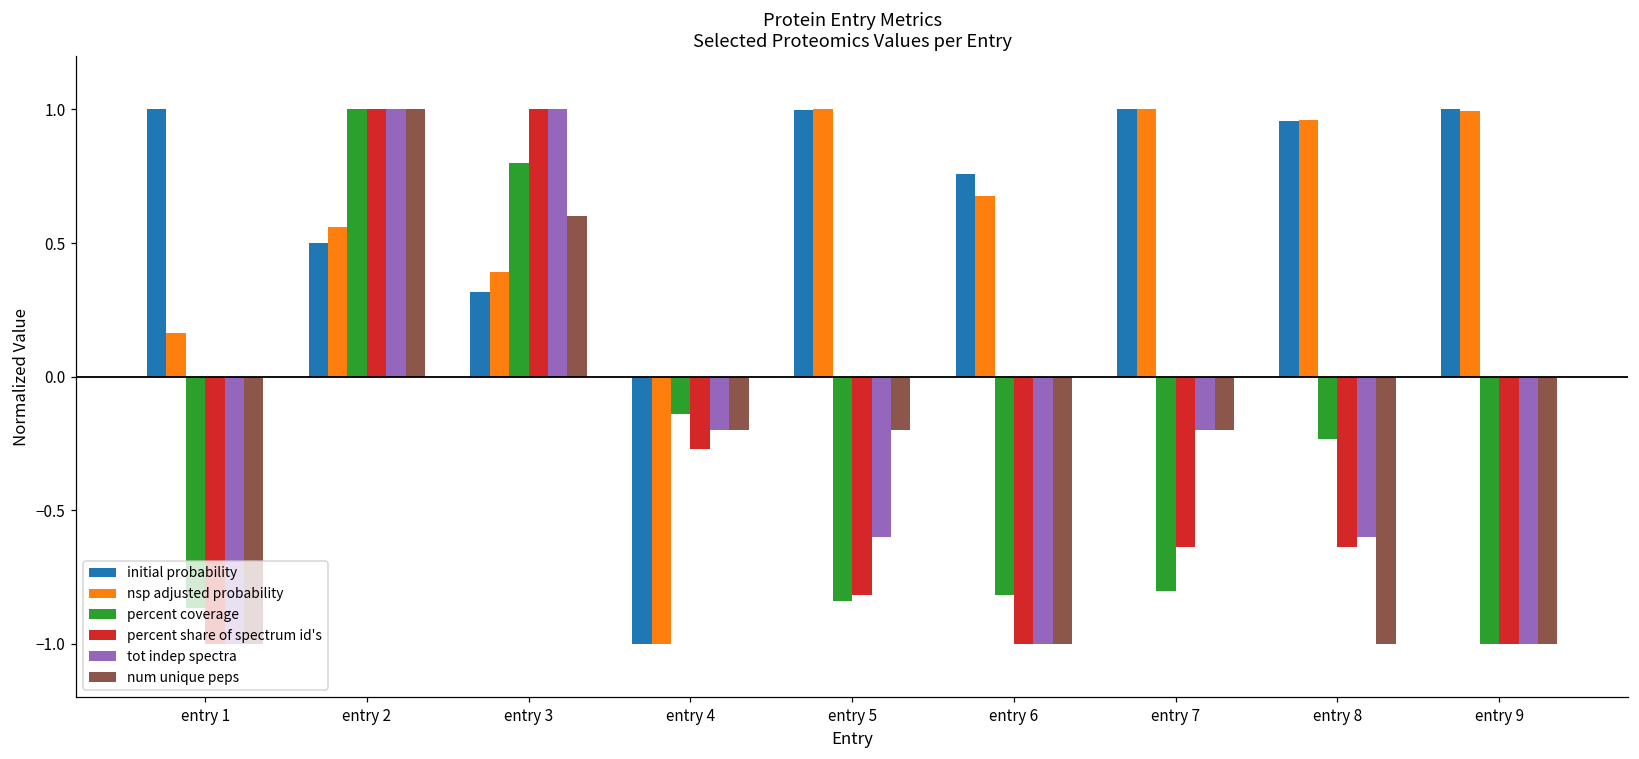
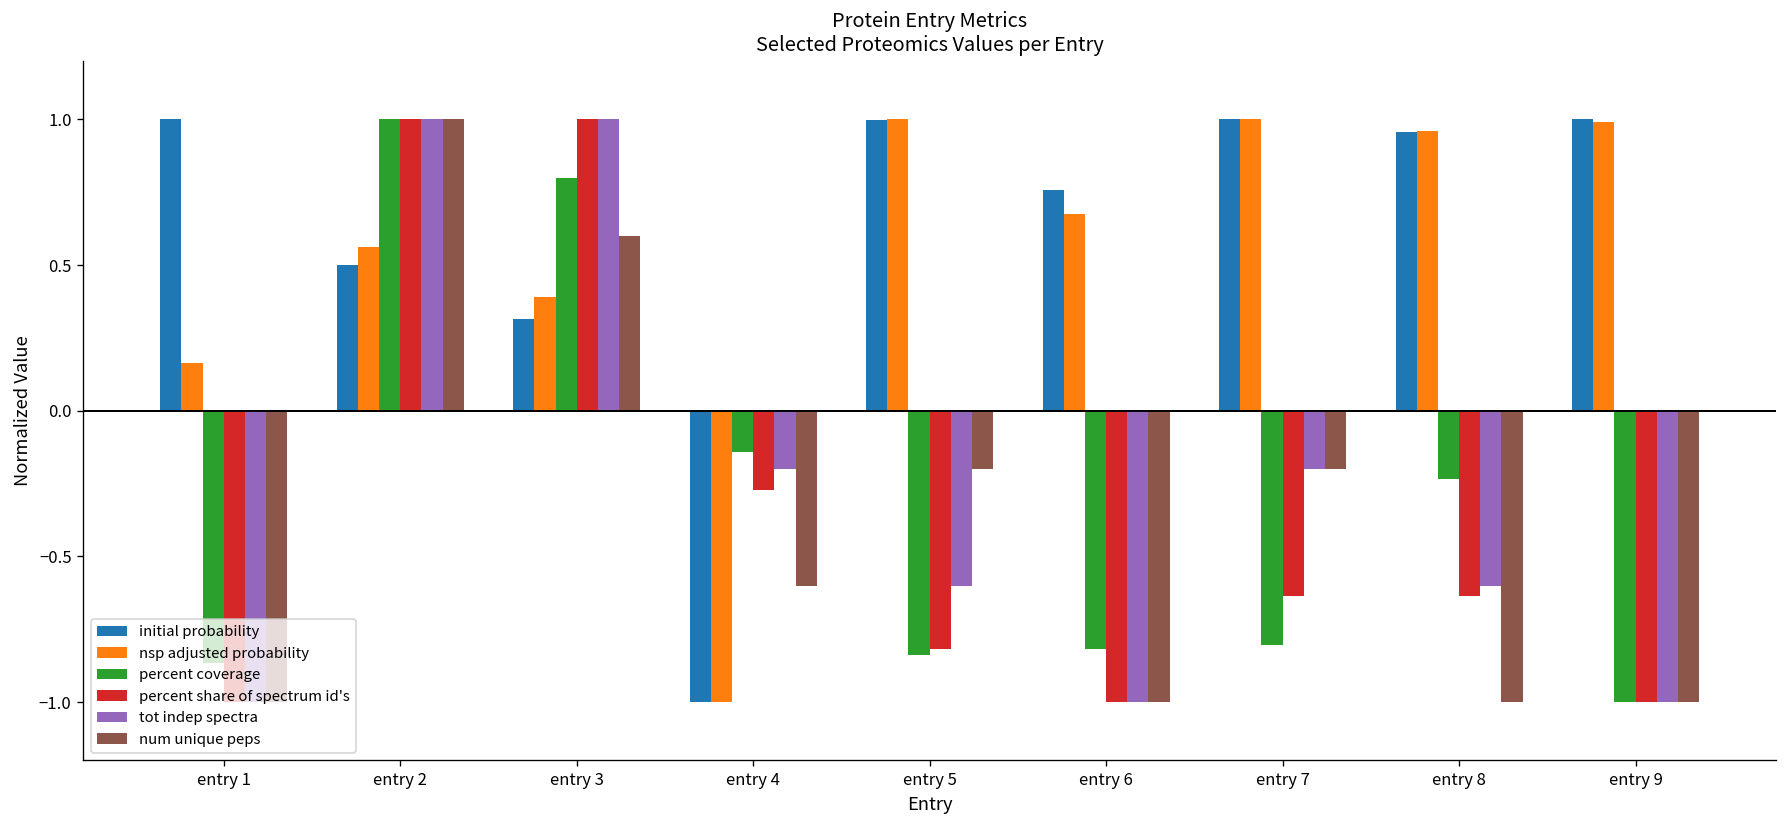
num unique peps, entry 4: -0.20 -> -0.60
